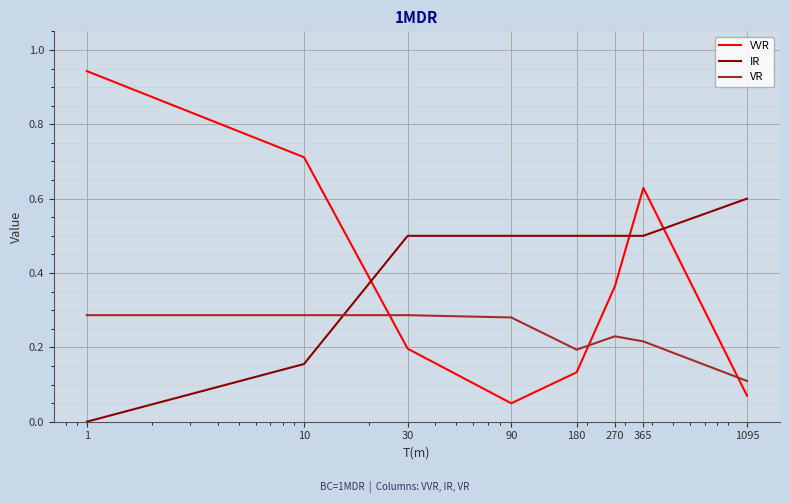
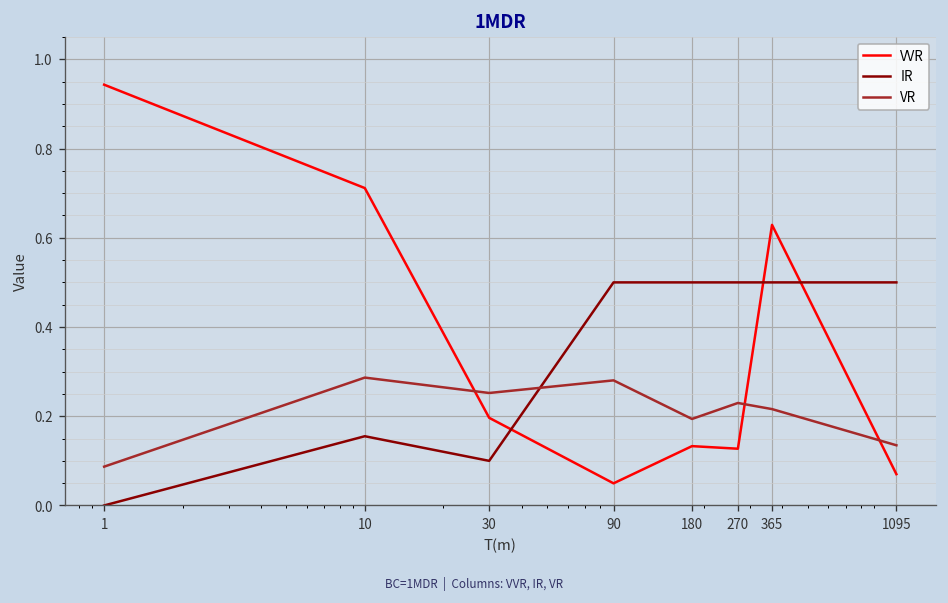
VR, 1: 0.29 -> 0.09
IR, 30: 0.5 -> 0.1
VR, 30: 0.29 -> 0.25
VVR, 270: 0.36 -> 0.13
IR, 1095: 0.6 -> 0.5
VR, 1095: 0.11 -> 0.13
